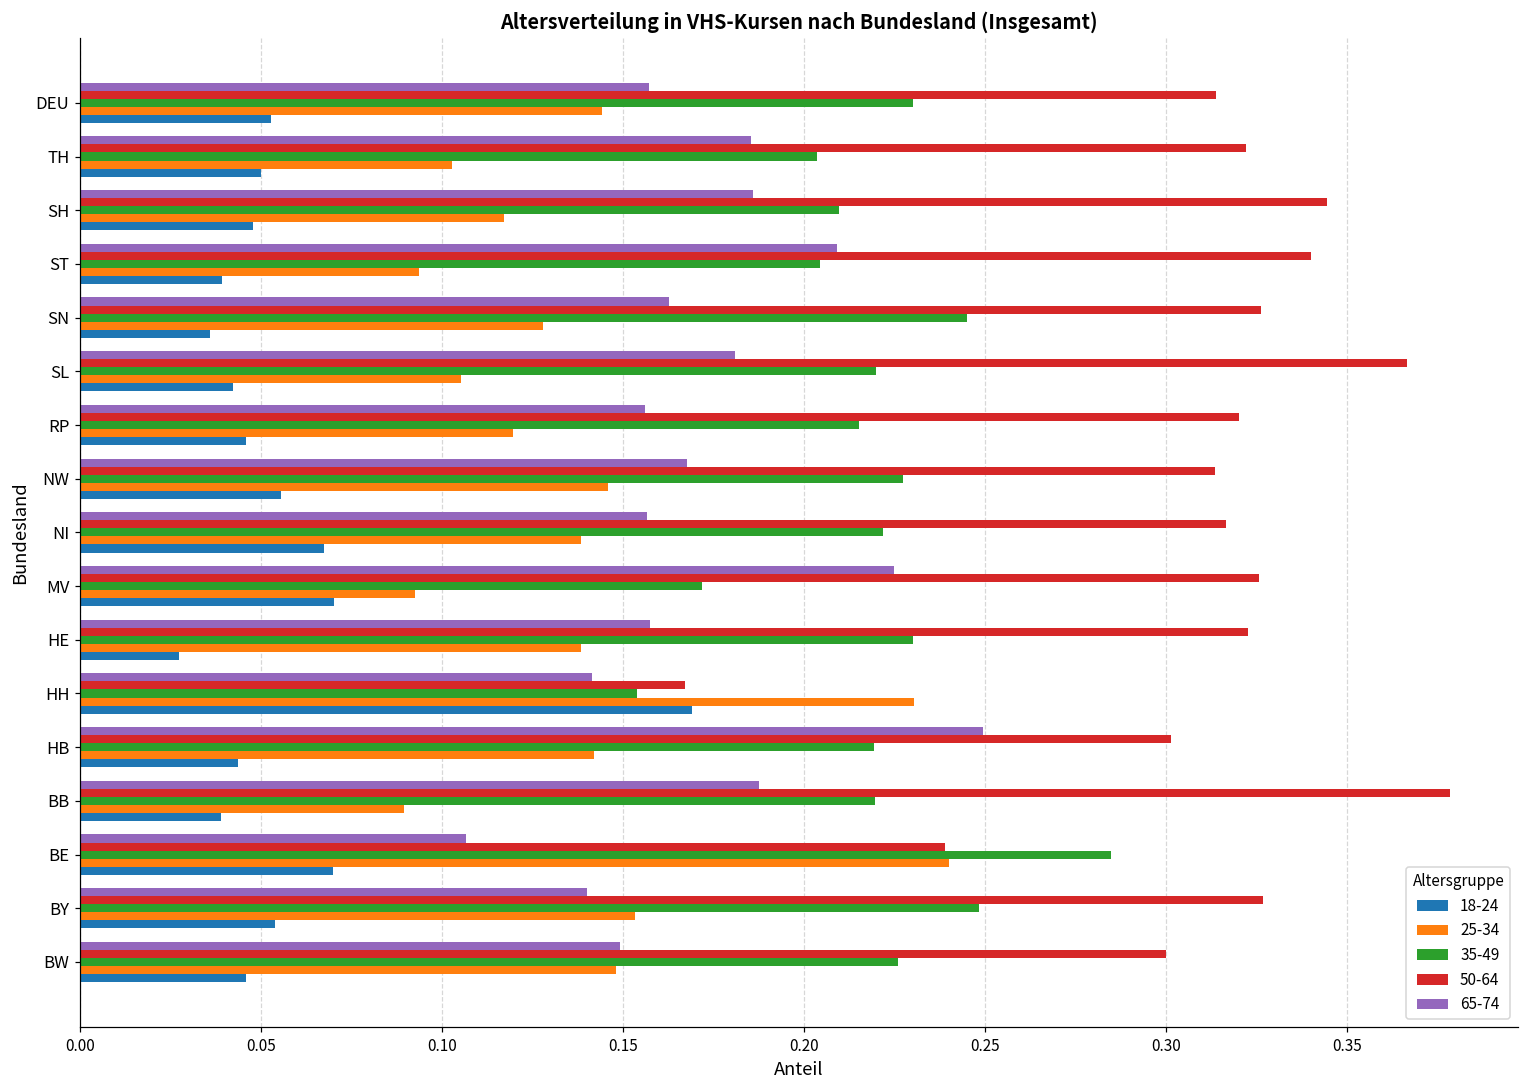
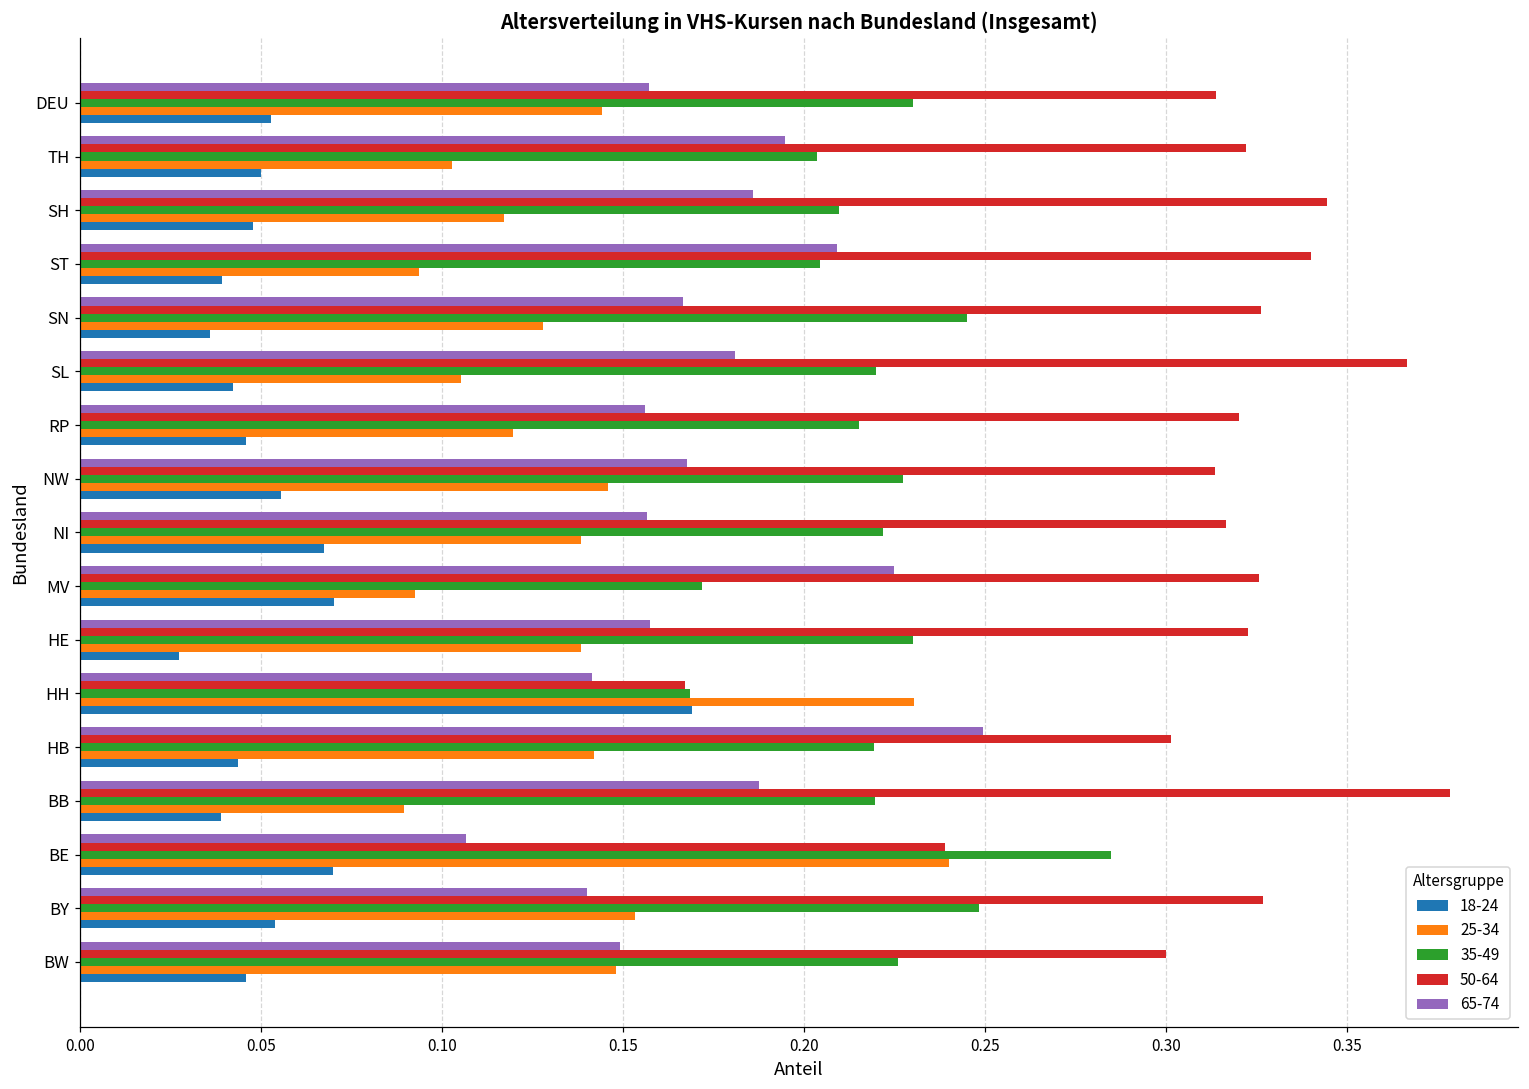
65-74, TH: 0.185 -> 0.195
65-74, SN: 0.163 -> 0.166
35-49, HH: 0.154 -> 0.169
